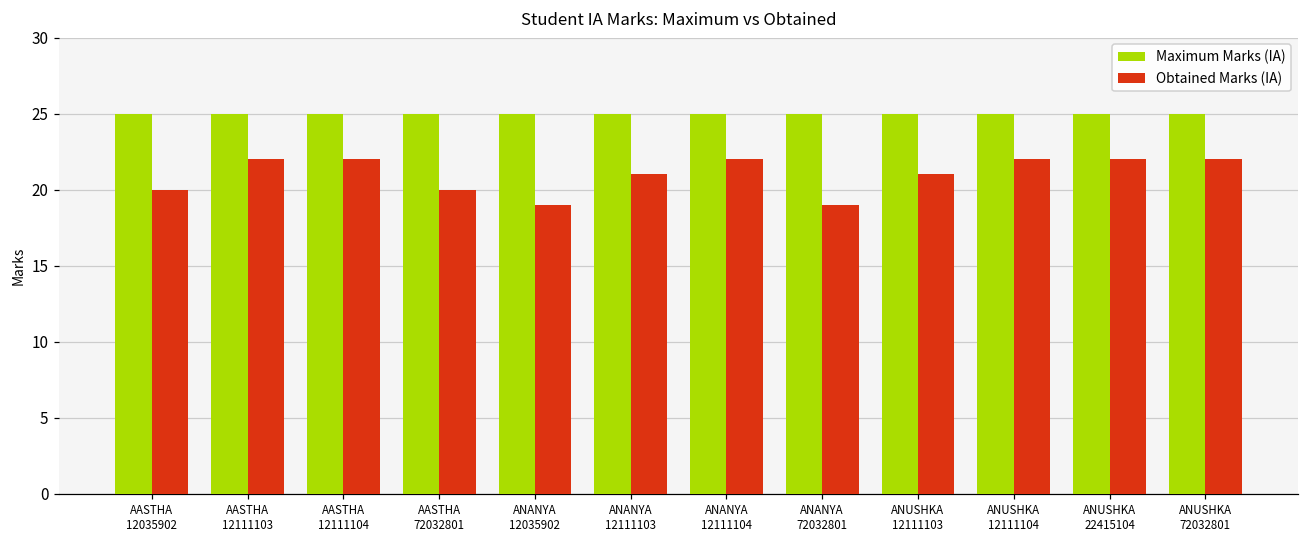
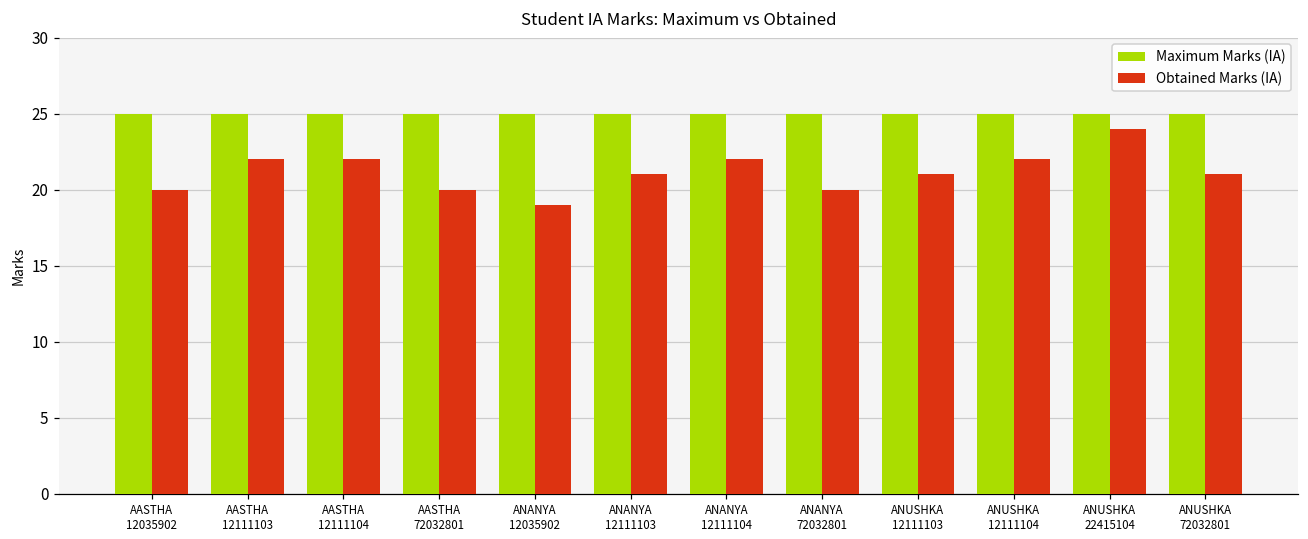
Obtained Marks (IA), ANANYA 72032801: 19 -> 20
Obtained Marks (IA), ANUSHKA 22415104: 22 -> 24
Obtained Marks (IA), ANUSHKA 72032801: 22 -> 21
